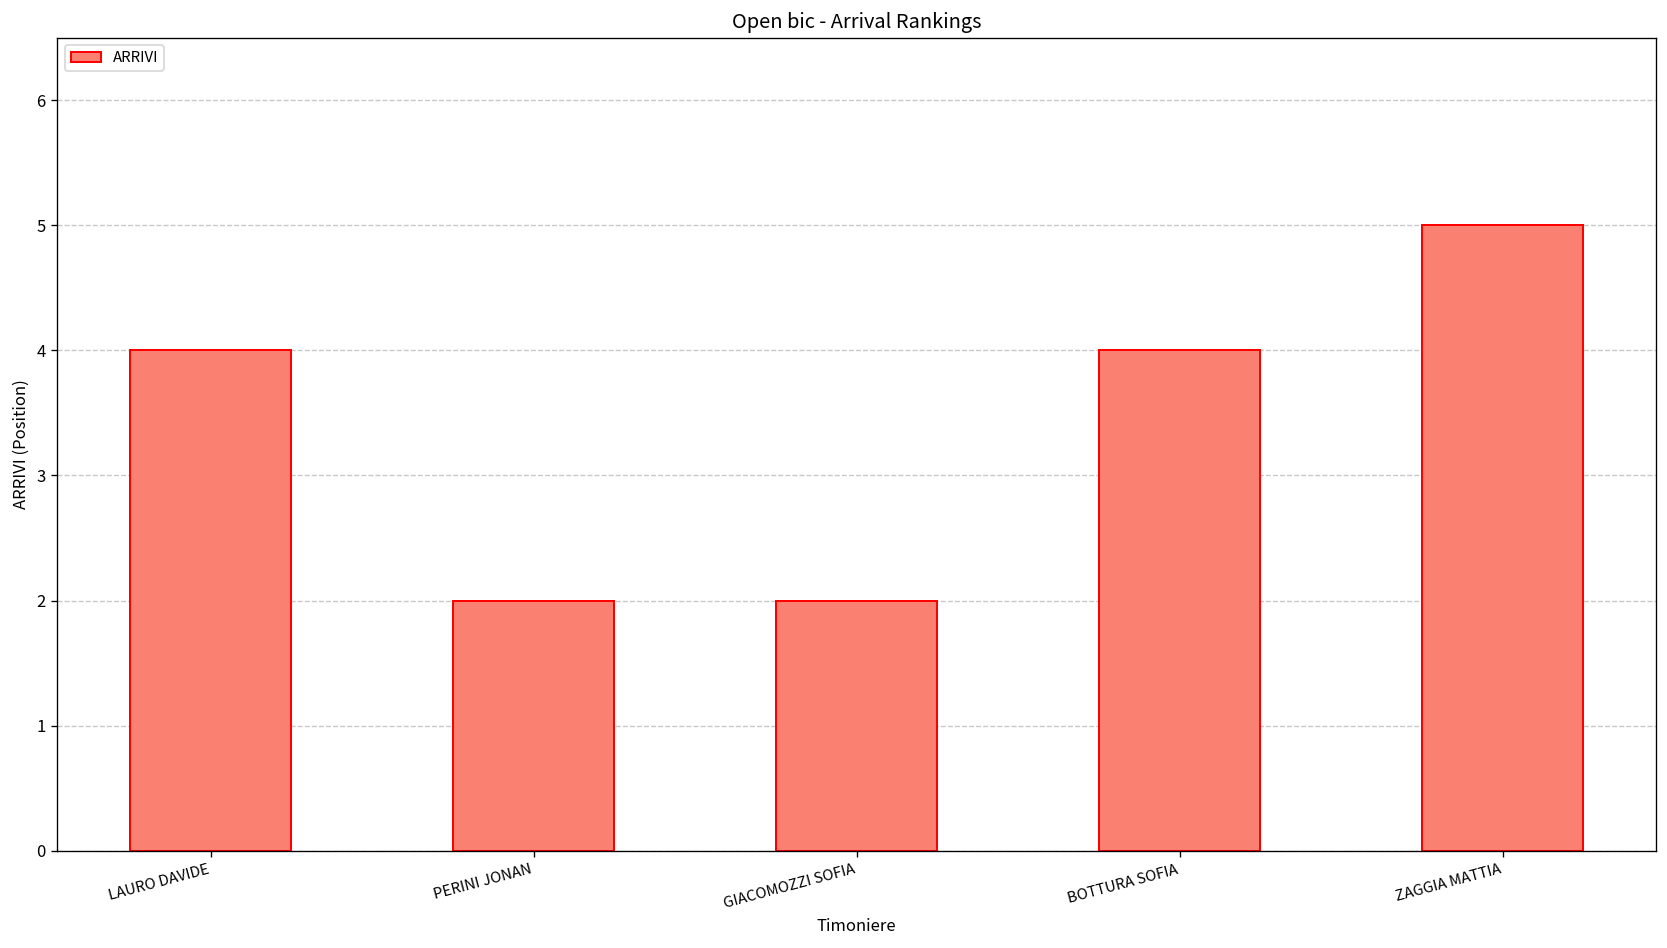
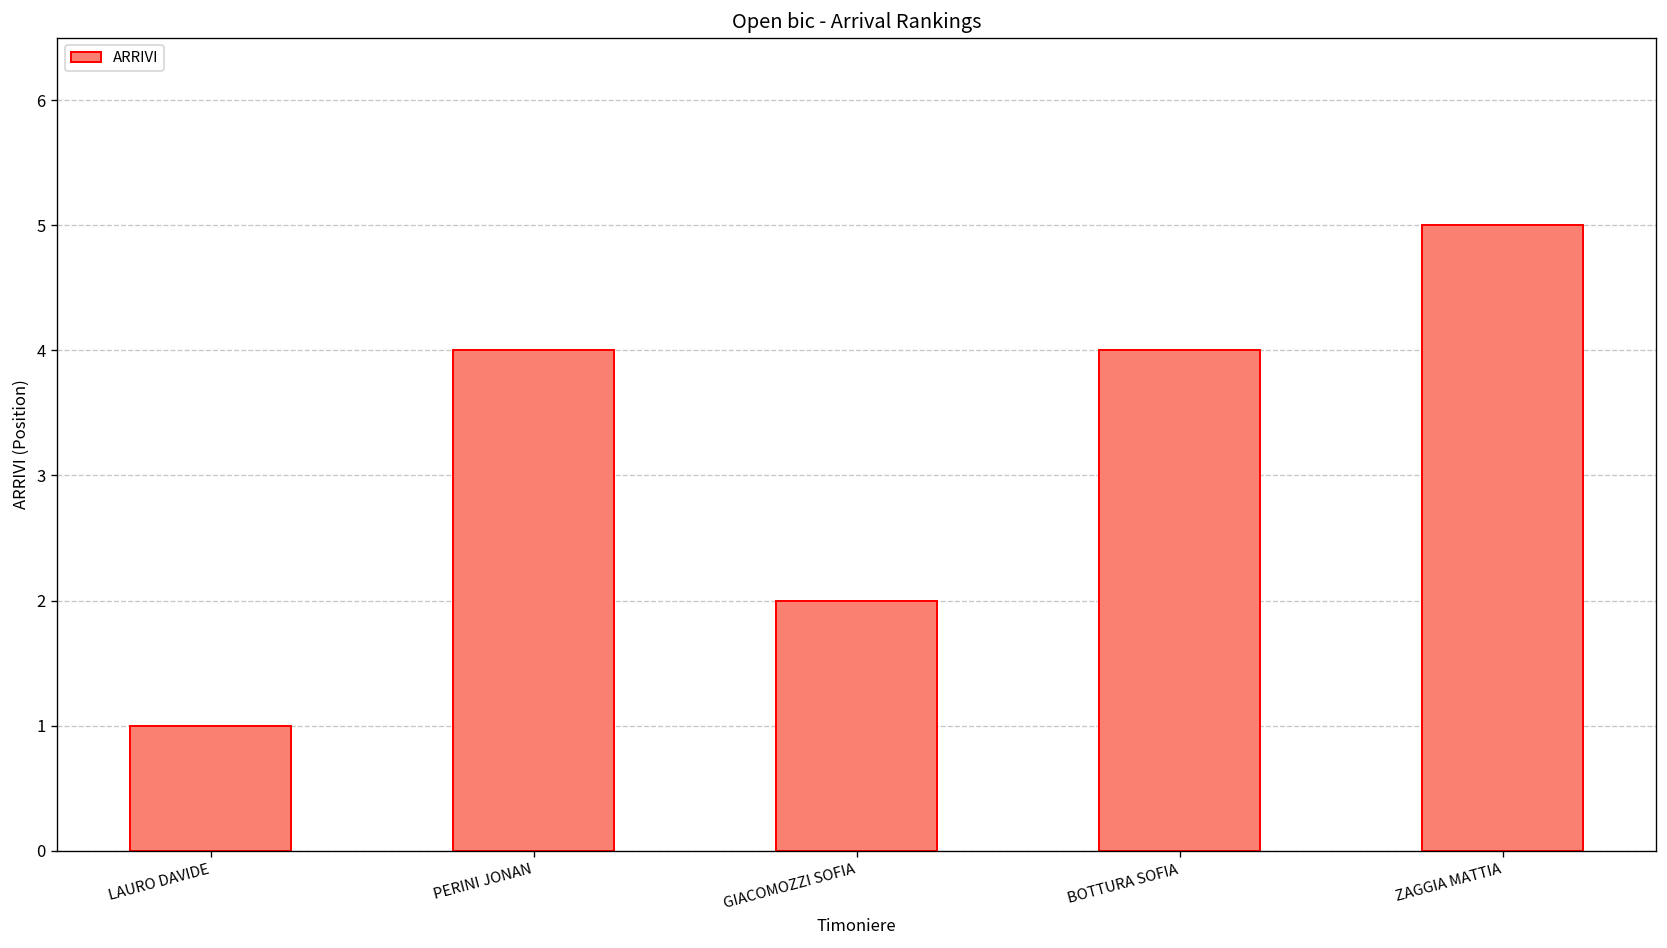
LAURO DAVIDE: 4 -> 1
PERINI JONAN: 2 -> 4
